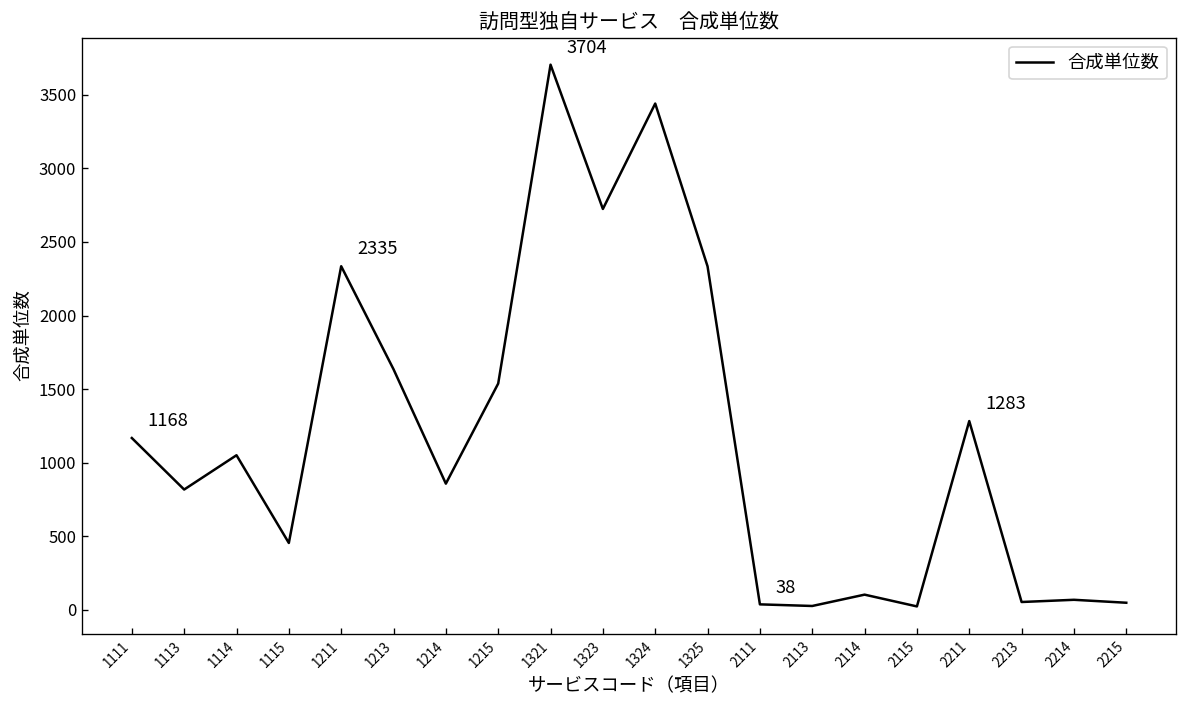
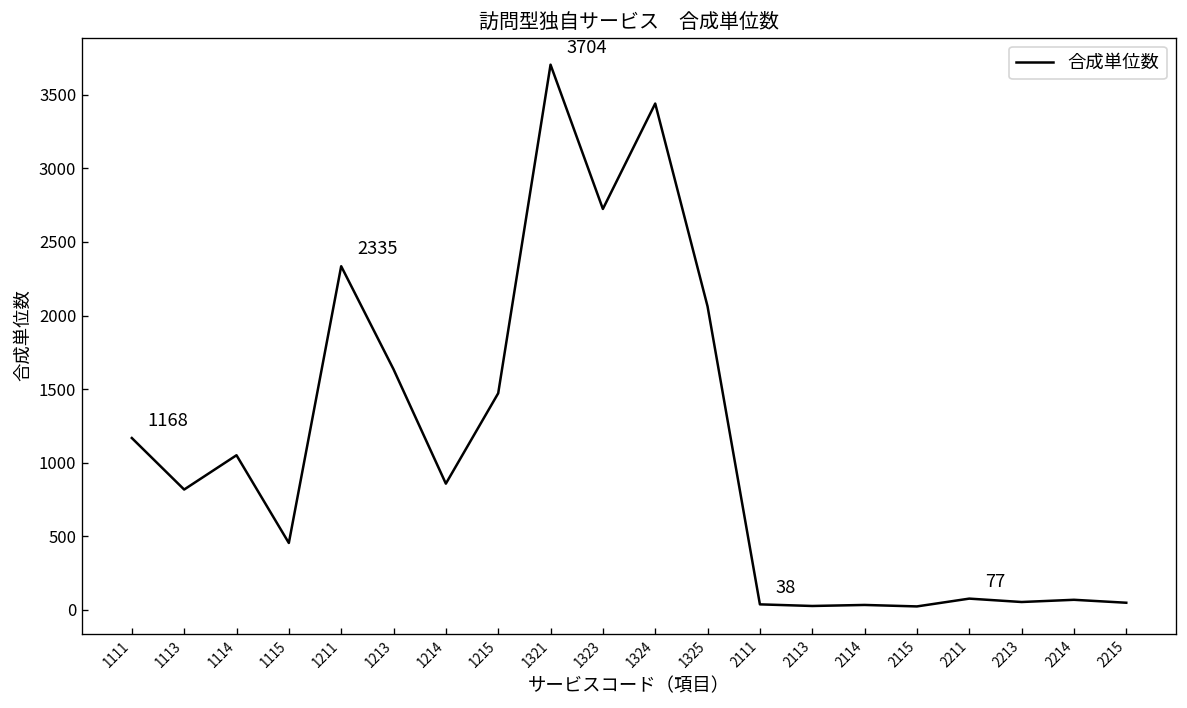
1215: 1540 -> 1470
1325: 2330 -> 2060
2114: 100 -> 30
2211: 1283 -> 77
